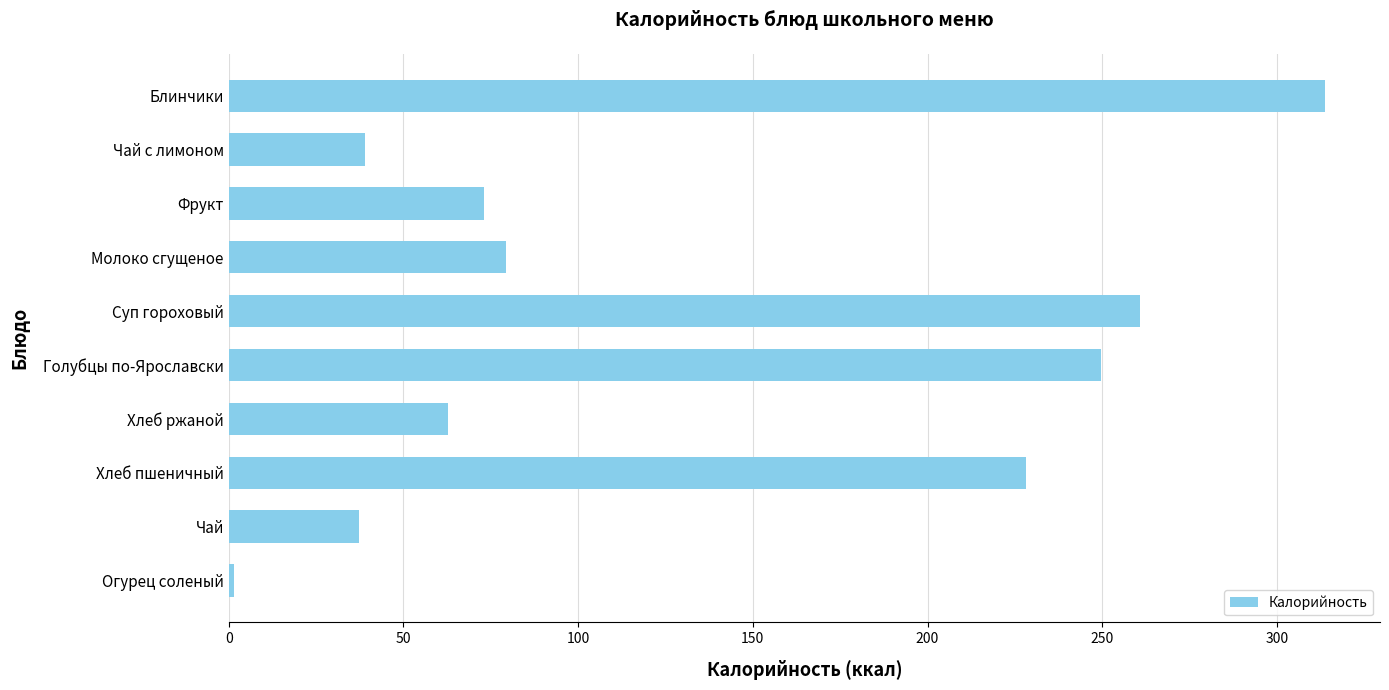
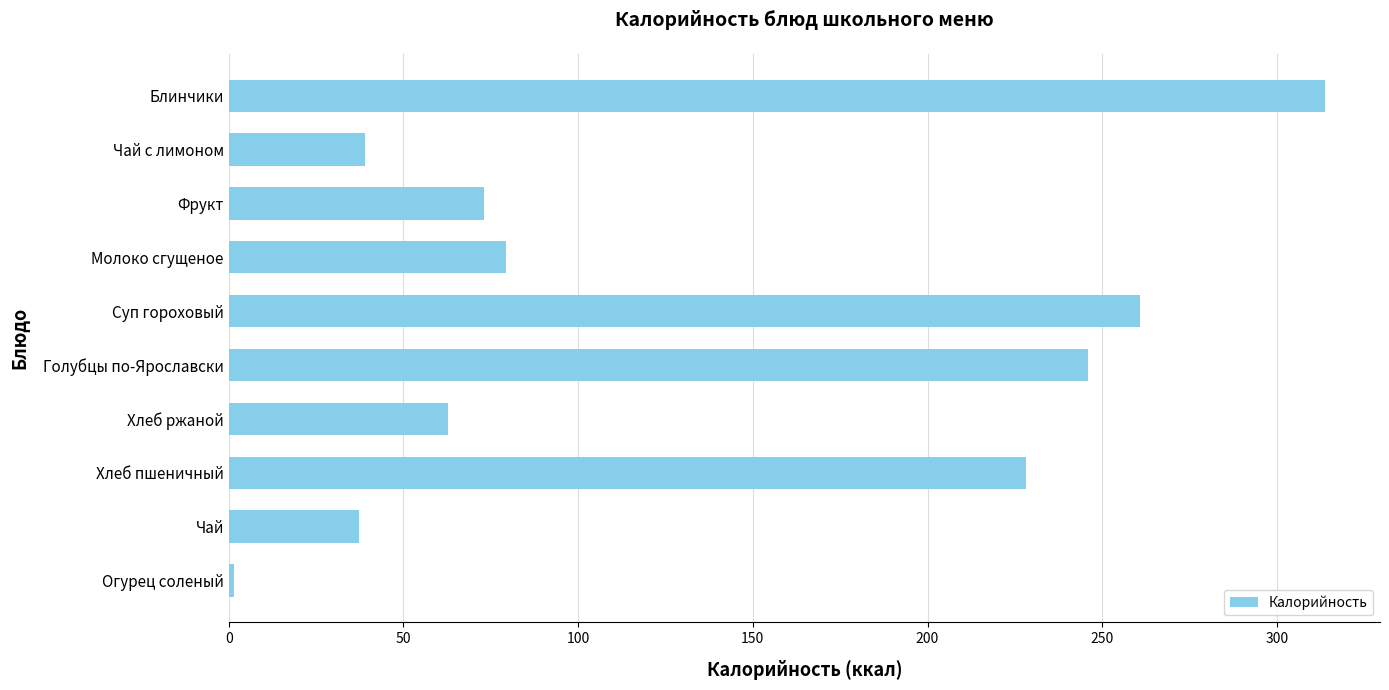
Голубцы по-Ярославски: 250 -> 246
